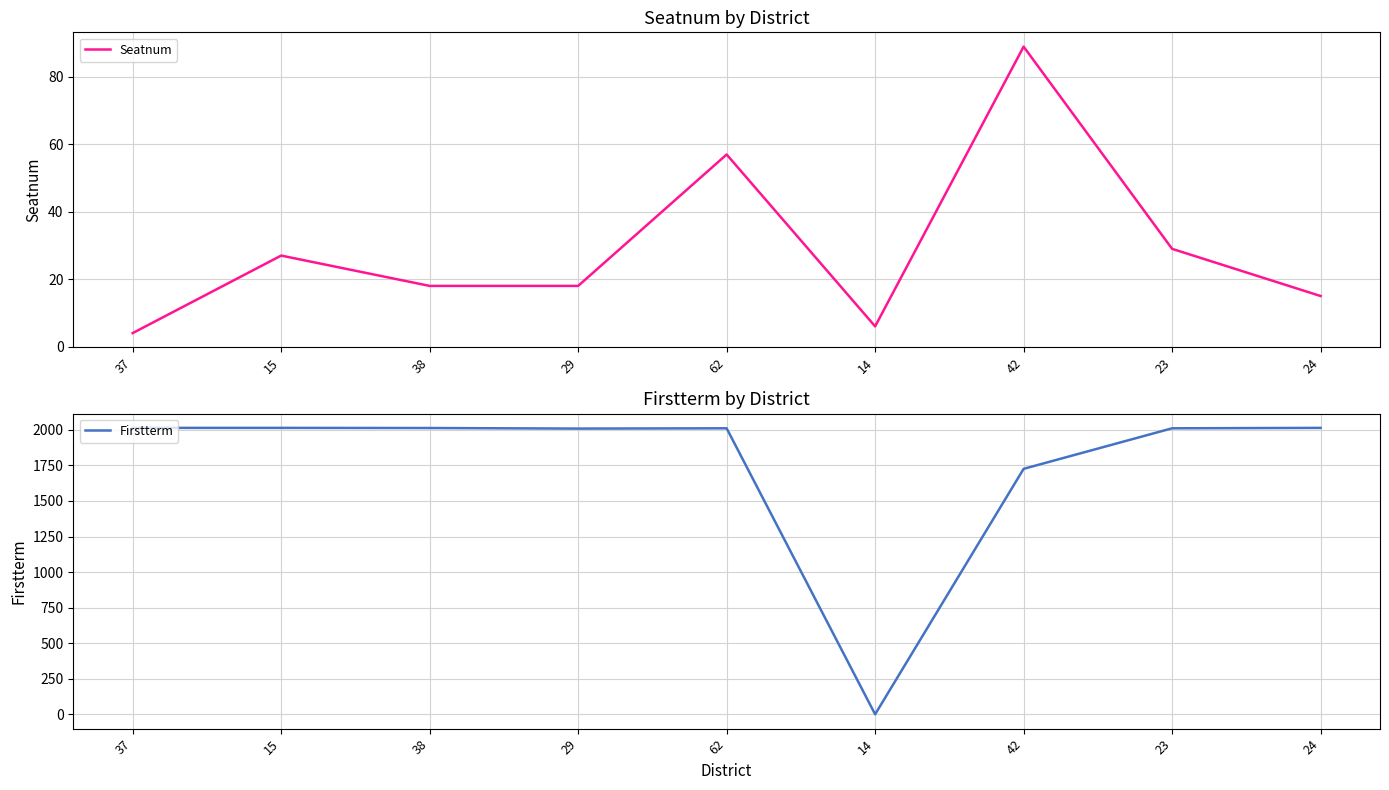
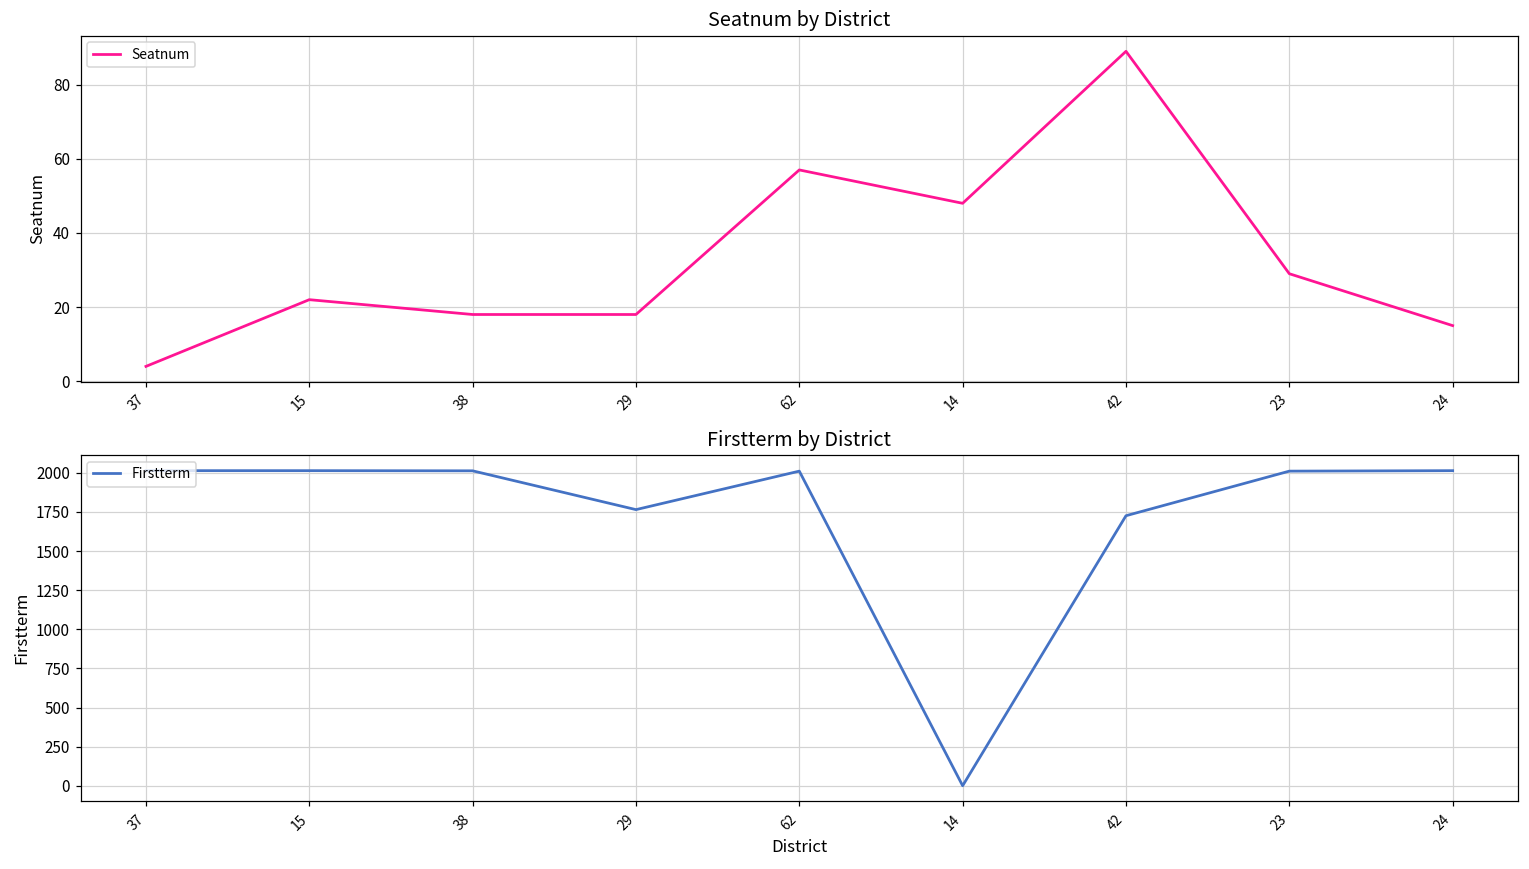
Seatnum by District, 15: 27 -> 22
Seatnum by District, 14: 6 -> 48
Firstterm by District, 29: 2010 -> 1770
